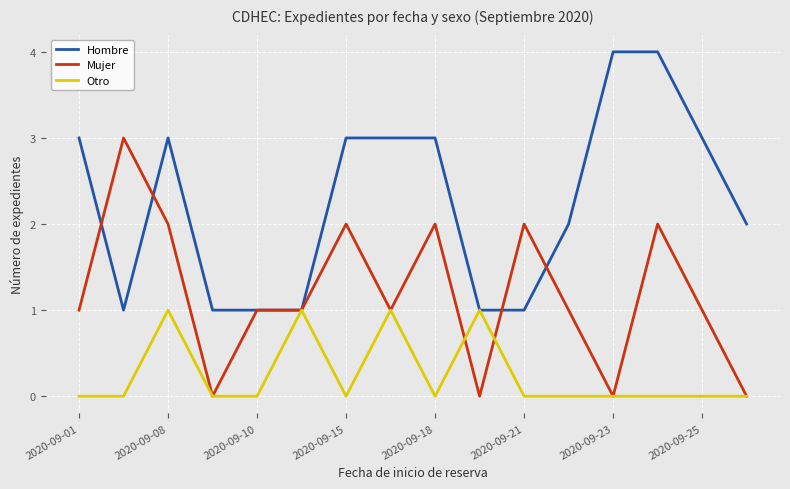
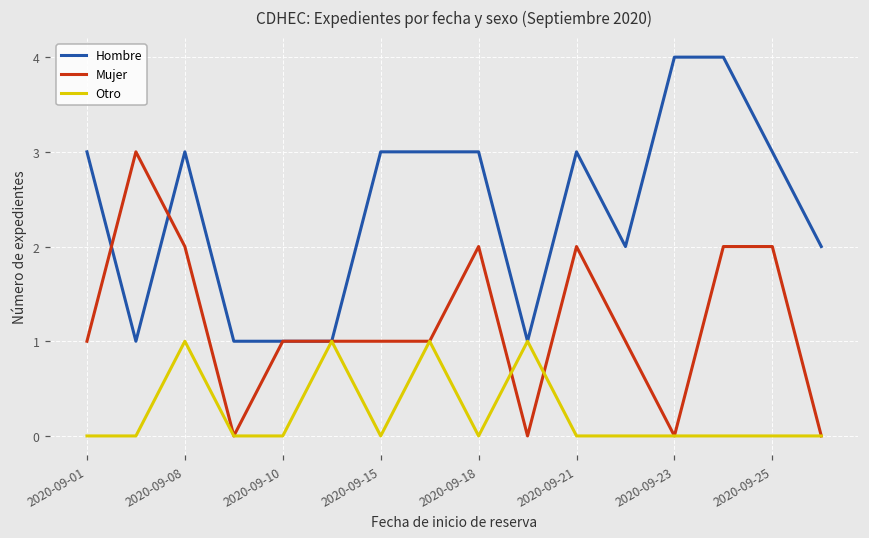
Mujer, 2020-09-15: 2 -> 1
Hombre, 2020-09-21: 1 -> 3
Mujer, 2020-09-25: 1 -> 2
